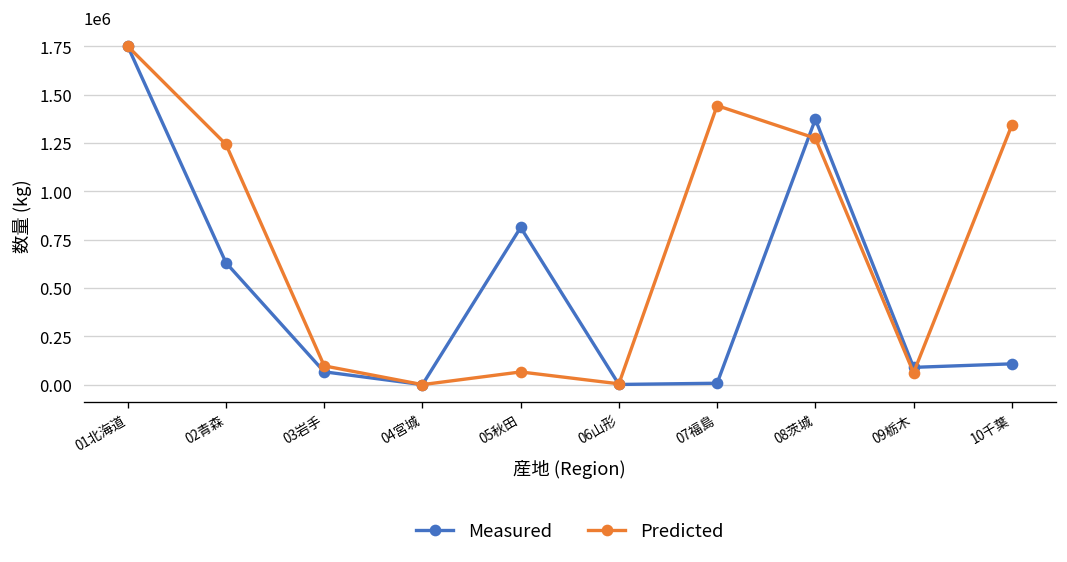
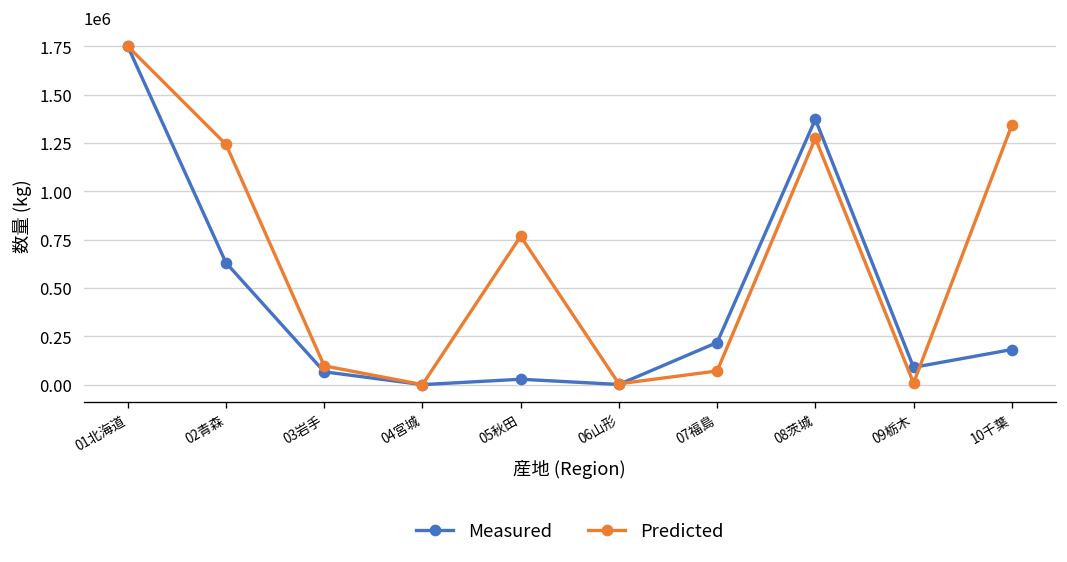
Measured, 05秋田: 810000 -> 30000
Predicted, 05秋田: 70000 -> 770000
Measured, 07福島: 10000 -> 220000
Predicted, 07福島: 1440000 -> 70000
Predicted, 09栃木: 60000 -> 10000
Measured, 10千葉: 110000 -> 180000
